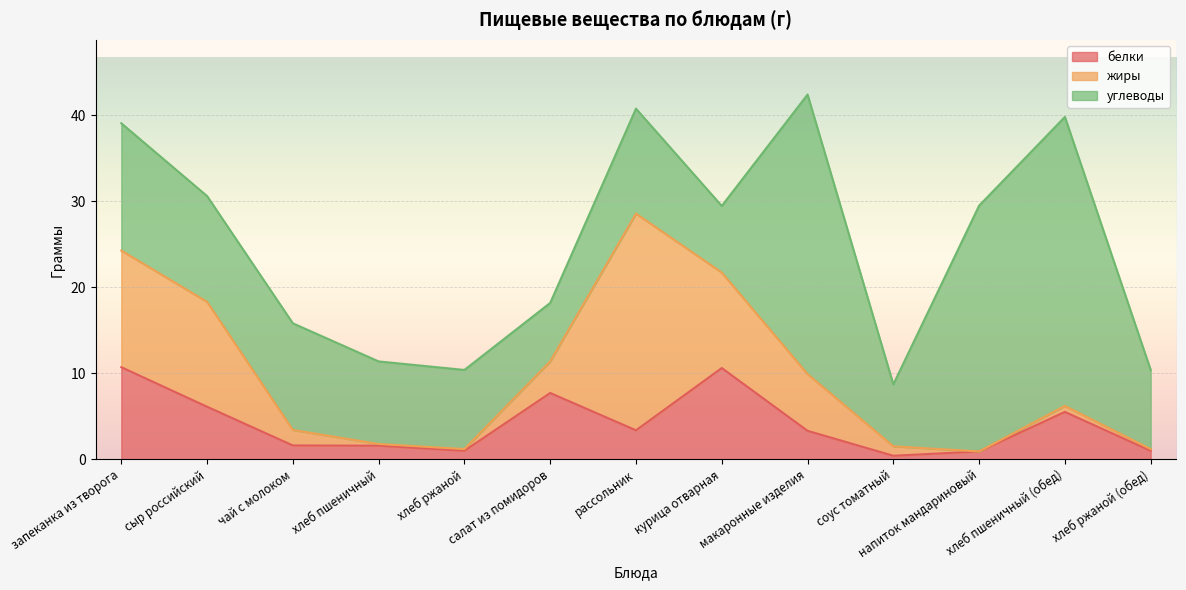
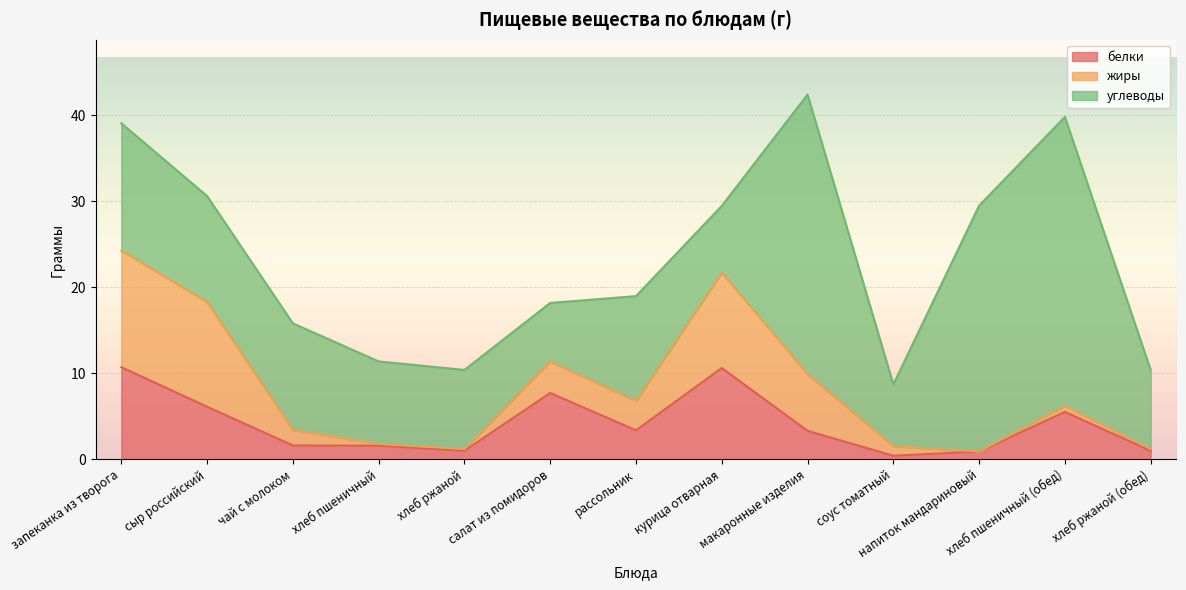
жиры, рассольник: 25 -> 3
